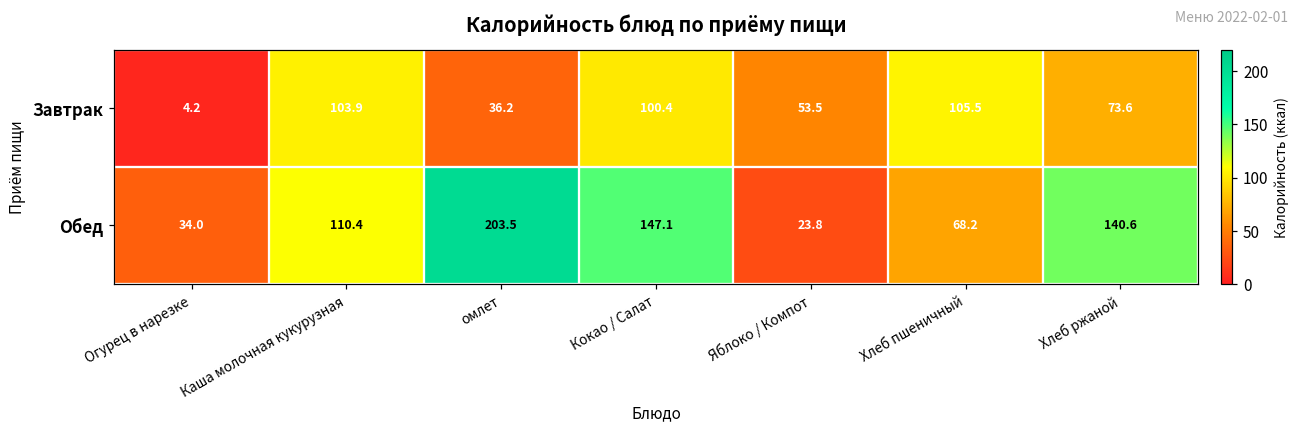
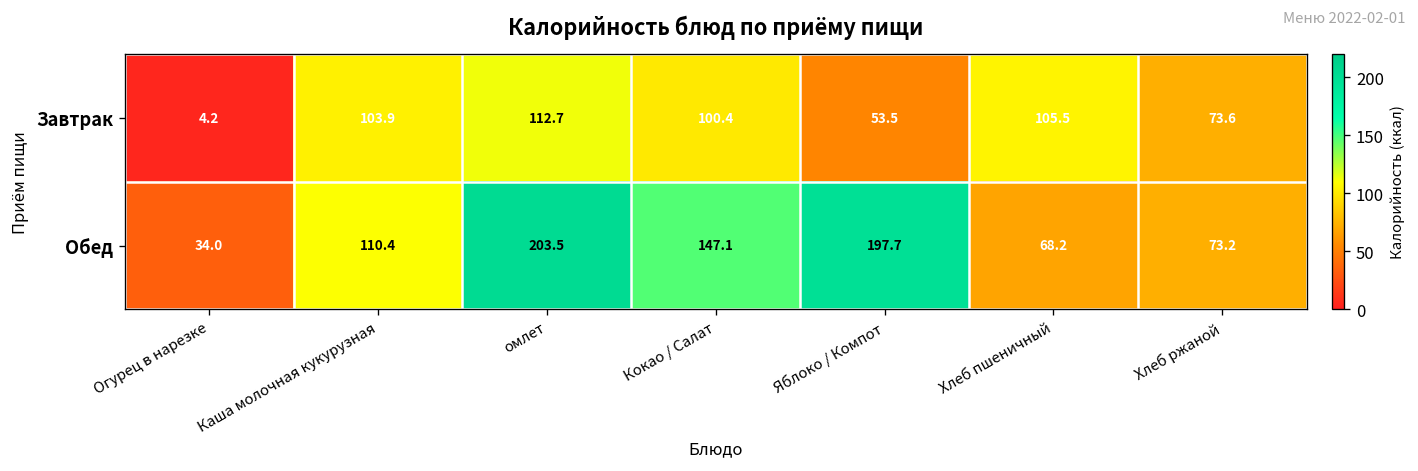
Завтрак, омлет: 36.2 -> 112.7
Обед, Яблоко / Компот: 23.8 -> 197.7
Обед, Хлеб ржаной: 140.6 -> 73.2
